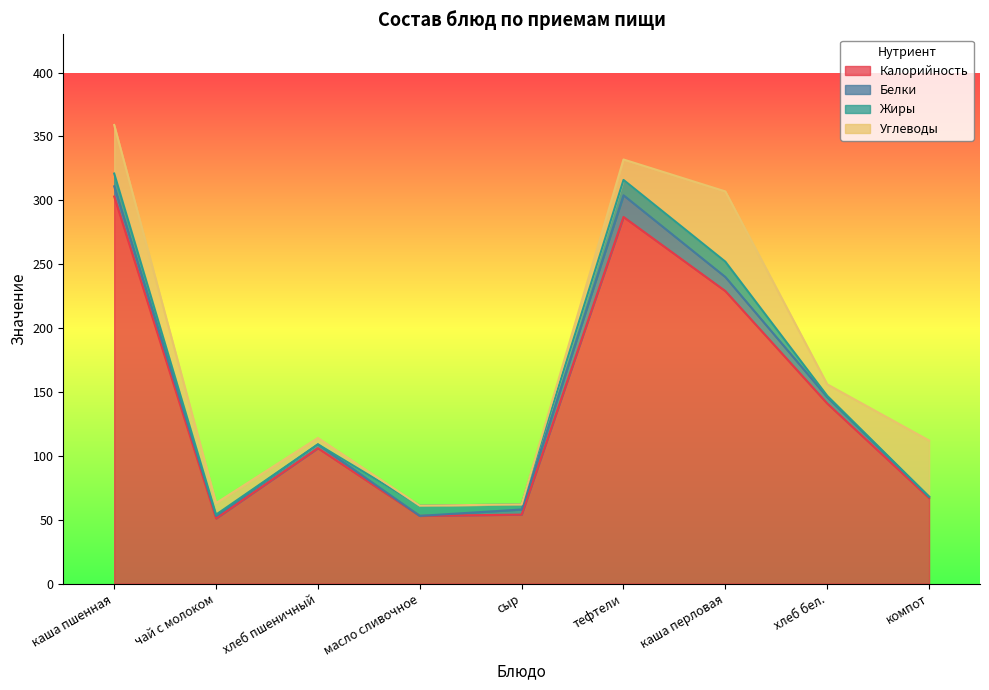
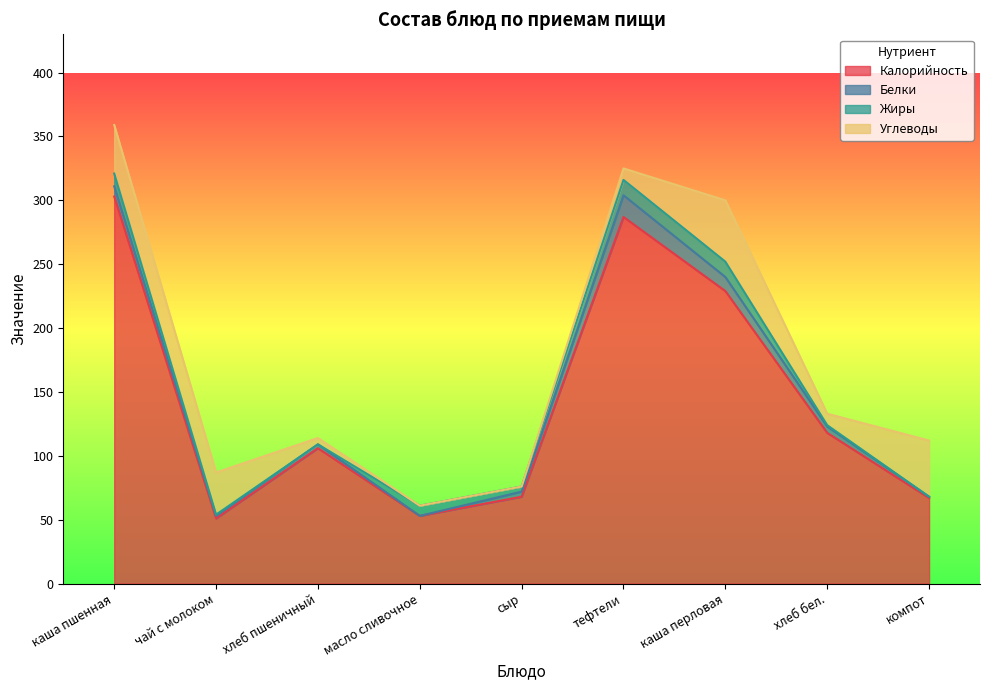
Углеводы, чай с молоком: 9 -> 33
Калорийность, сыр: 54 -> 68
Углеводы, тефтели: 16 -> 9
Углеводы, каша перловая: 55 -> 48
Калорийность, хлеб бел.: 141 -> 118
